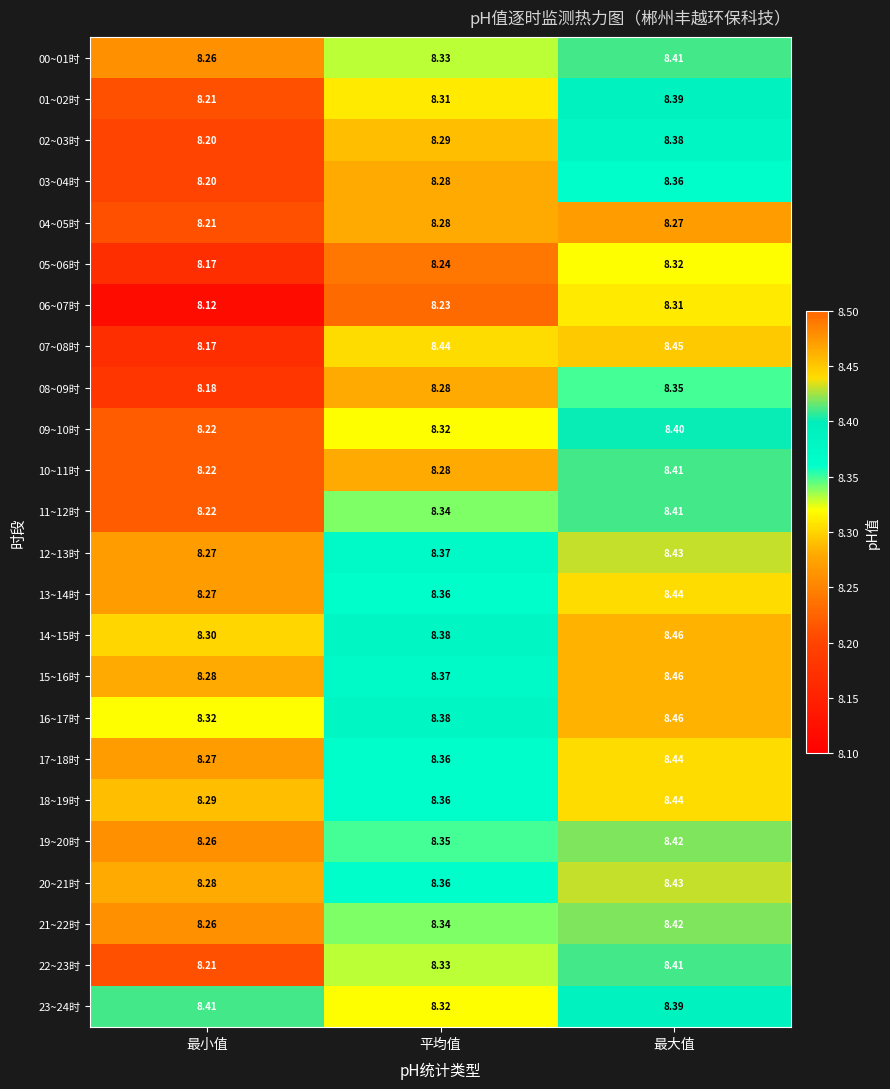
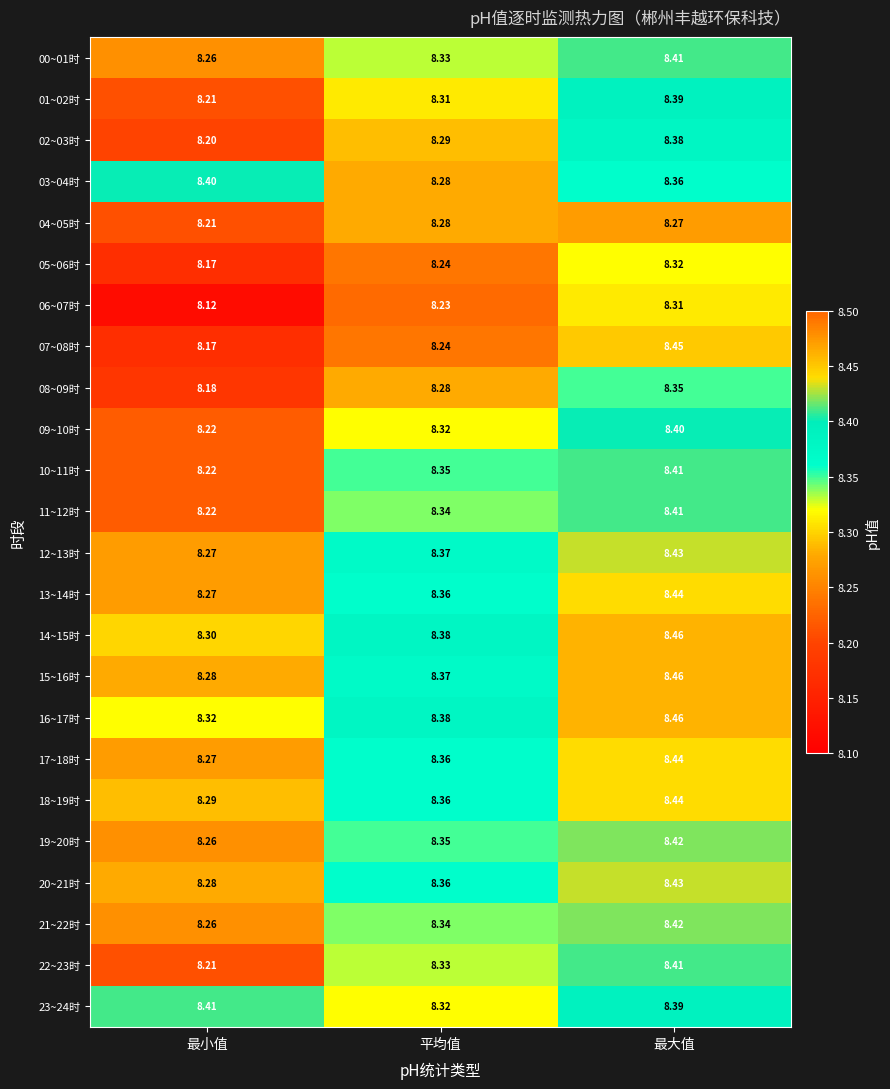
03~04时, 最小值: 8.20 -> 8.40
07~08时, 平均值: 8.44 -> 8.24
10~11时, 平均值: 8.28 -> 8.35
